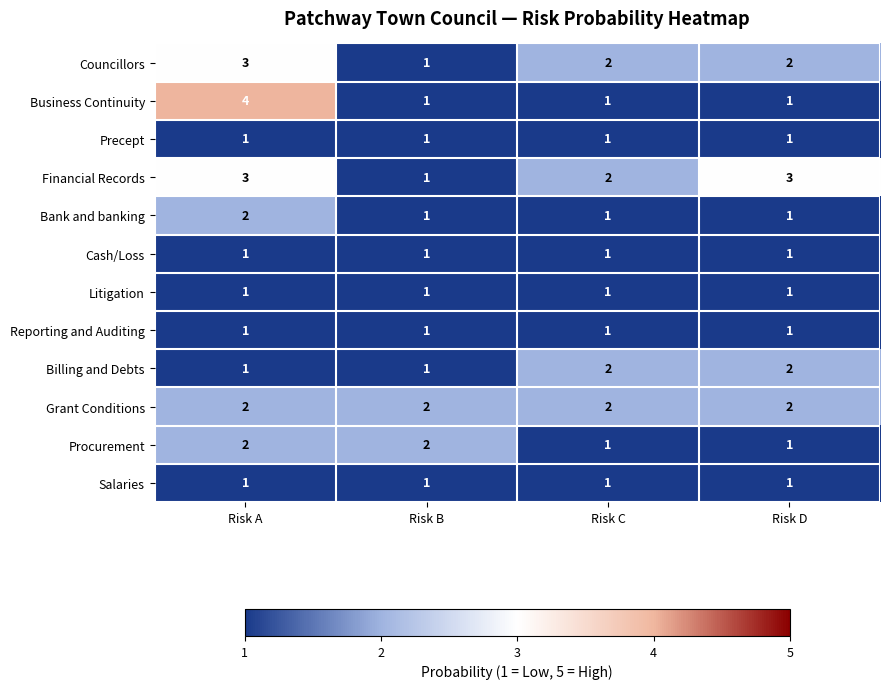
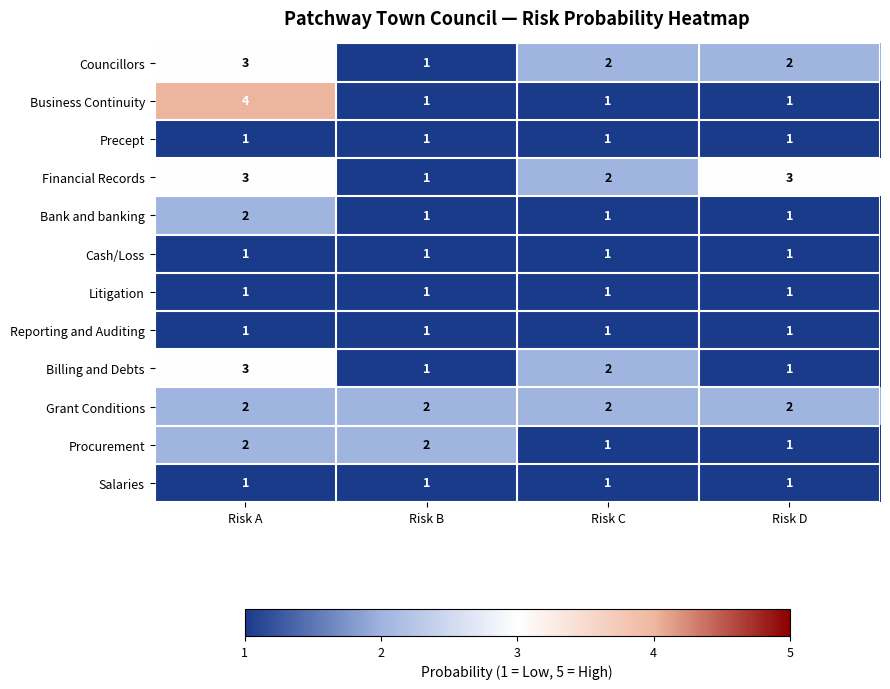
Billing and Debts, Risk A: 1 -> 3
Billing and Debts, Risk D: 2 -> 1
